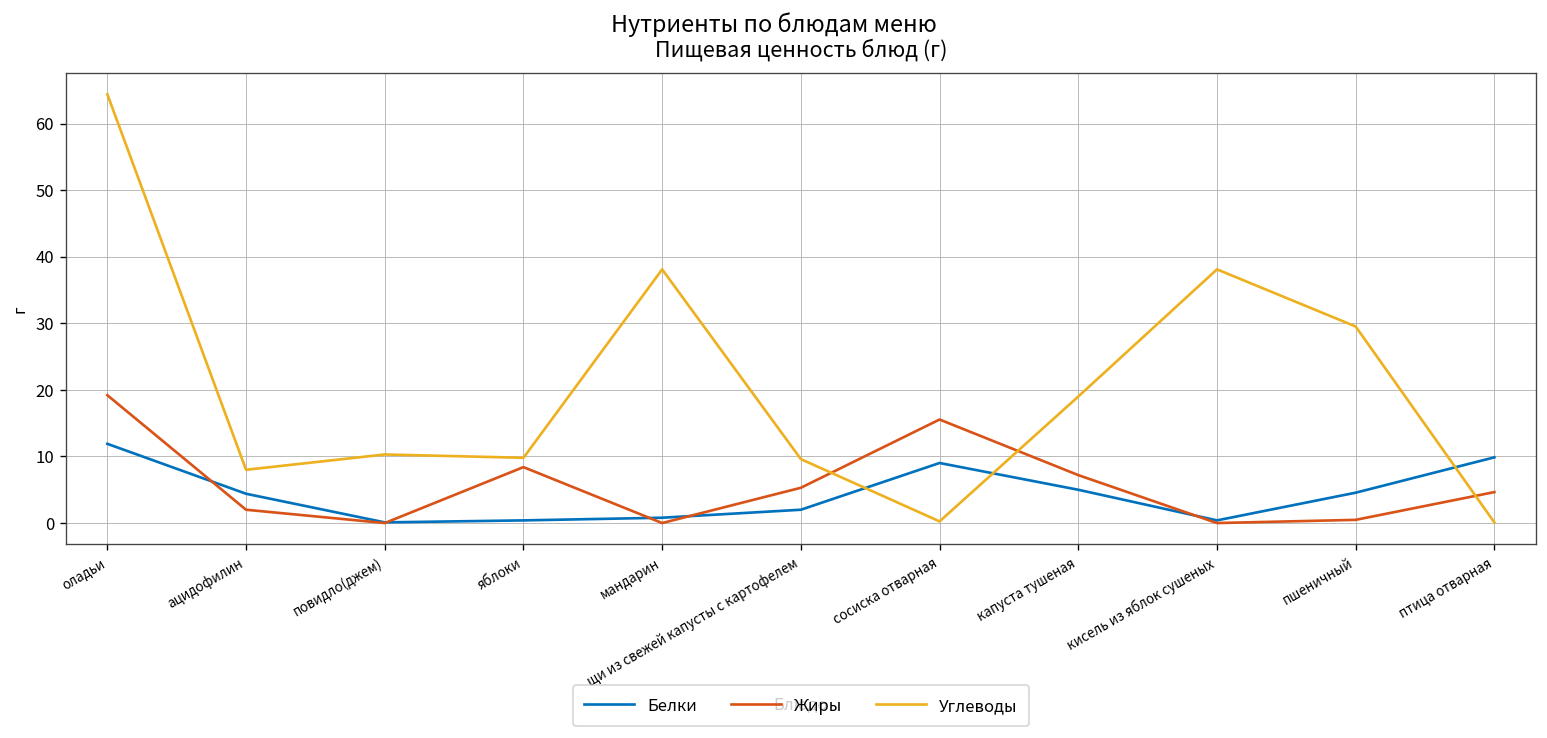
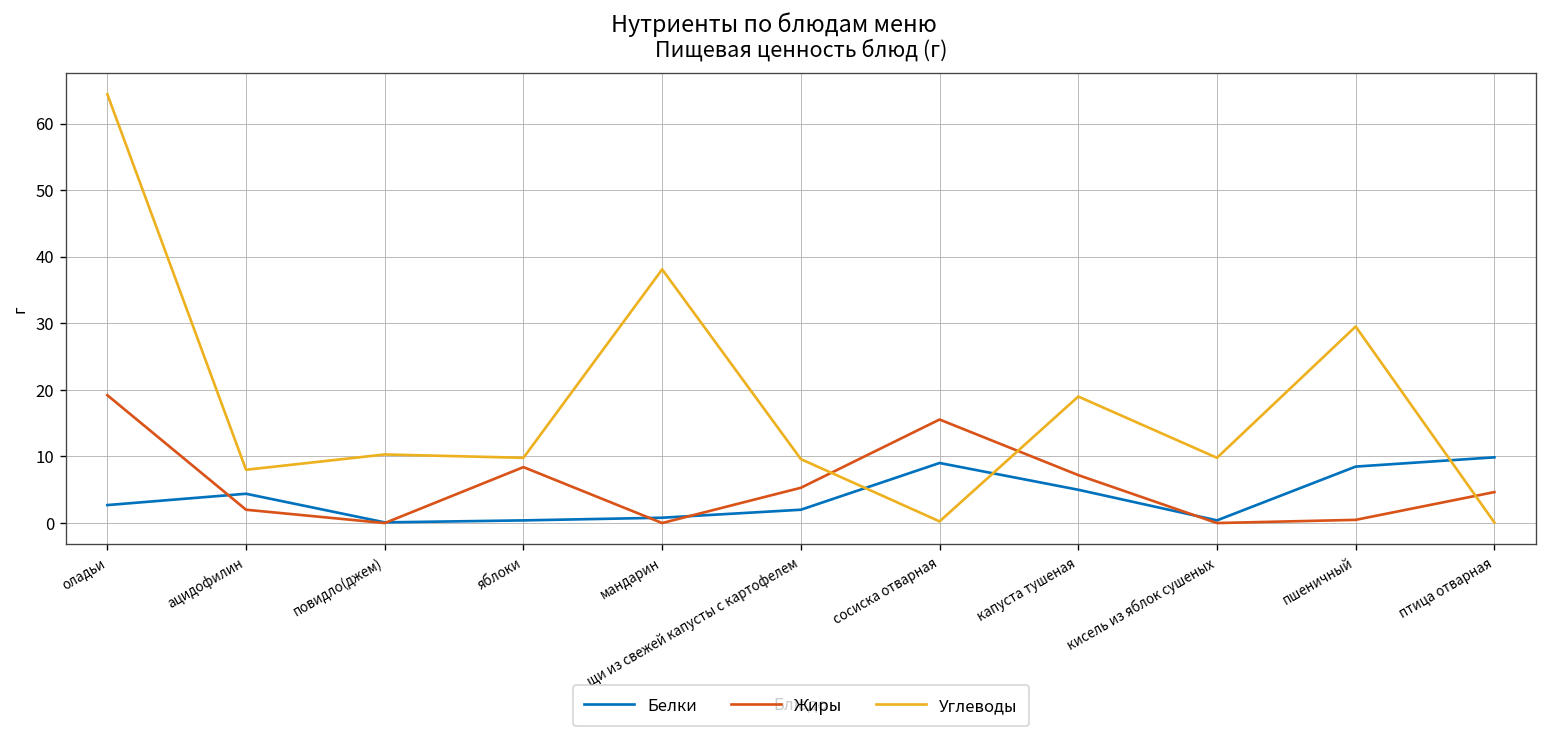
Белки, оладьи: 12 -> 3
Углеводы, кисель из яблок сушеных: 38 -> 10
Белки, пшеничный: 5 -> 8
